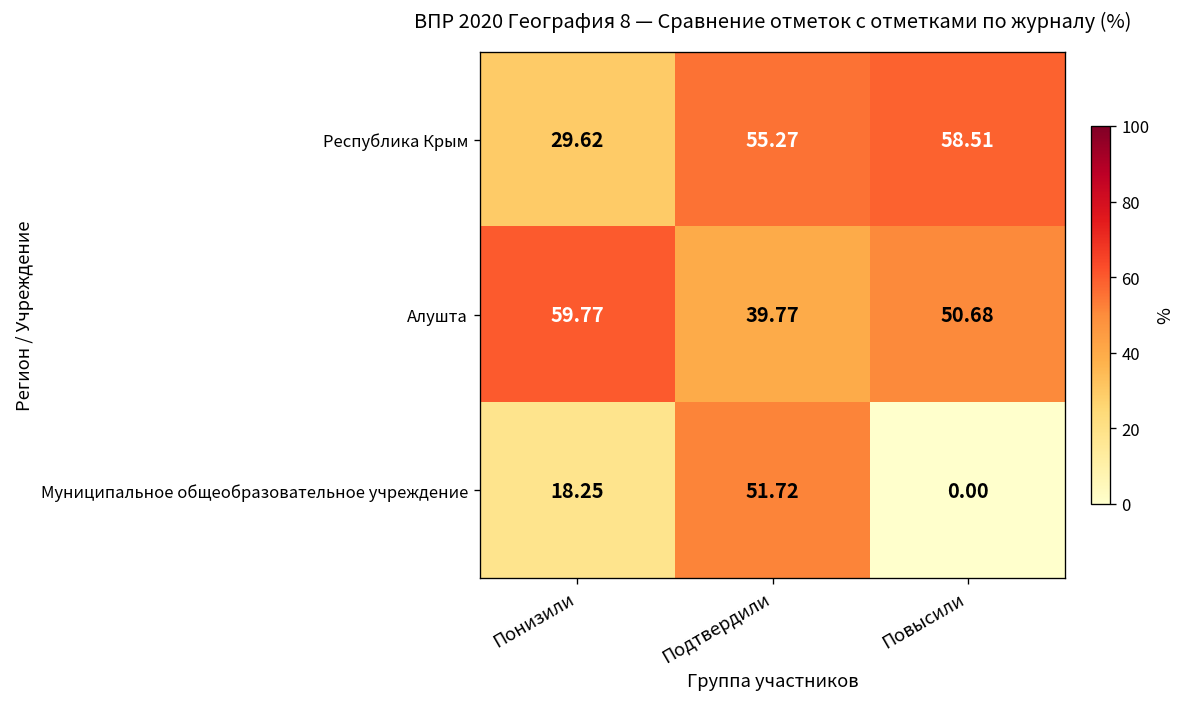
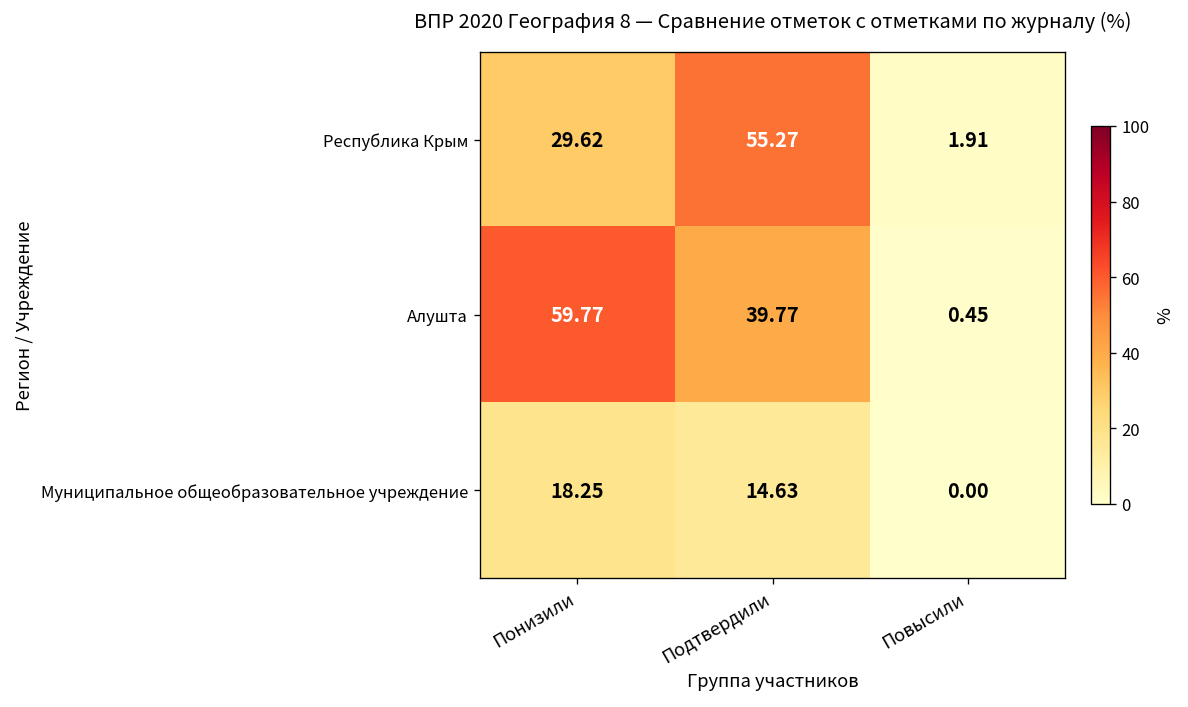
Республика Крым, Повысили: 58.51 -> 1.91
Алушта, Повысили: 50.68 -> 0.45
Муниципальное общеобразовательное учреждение, Подтвердили: 51.72 -> 14.63
